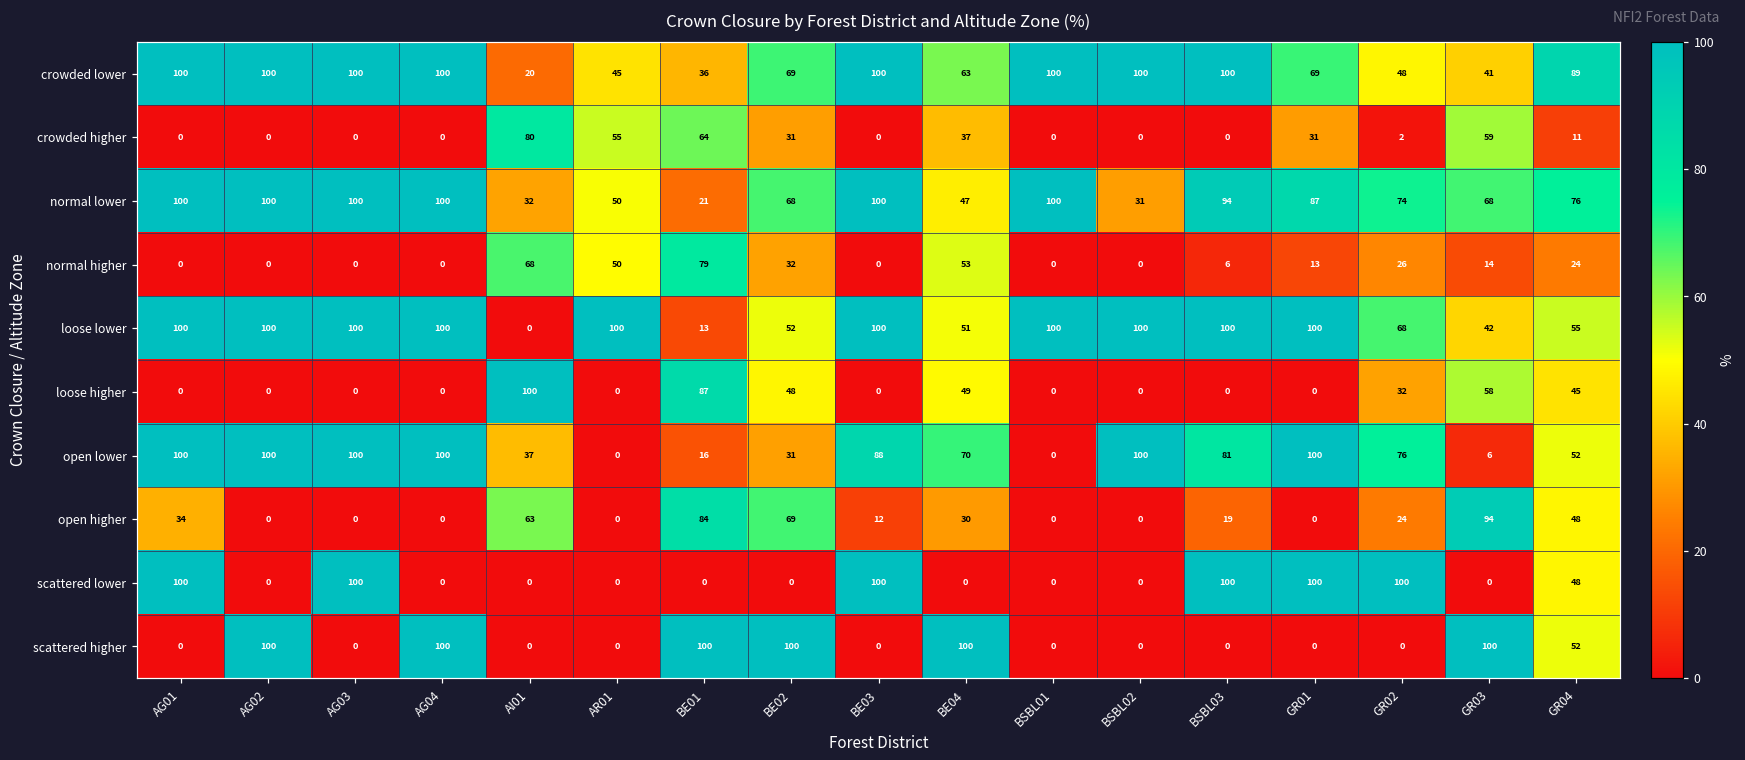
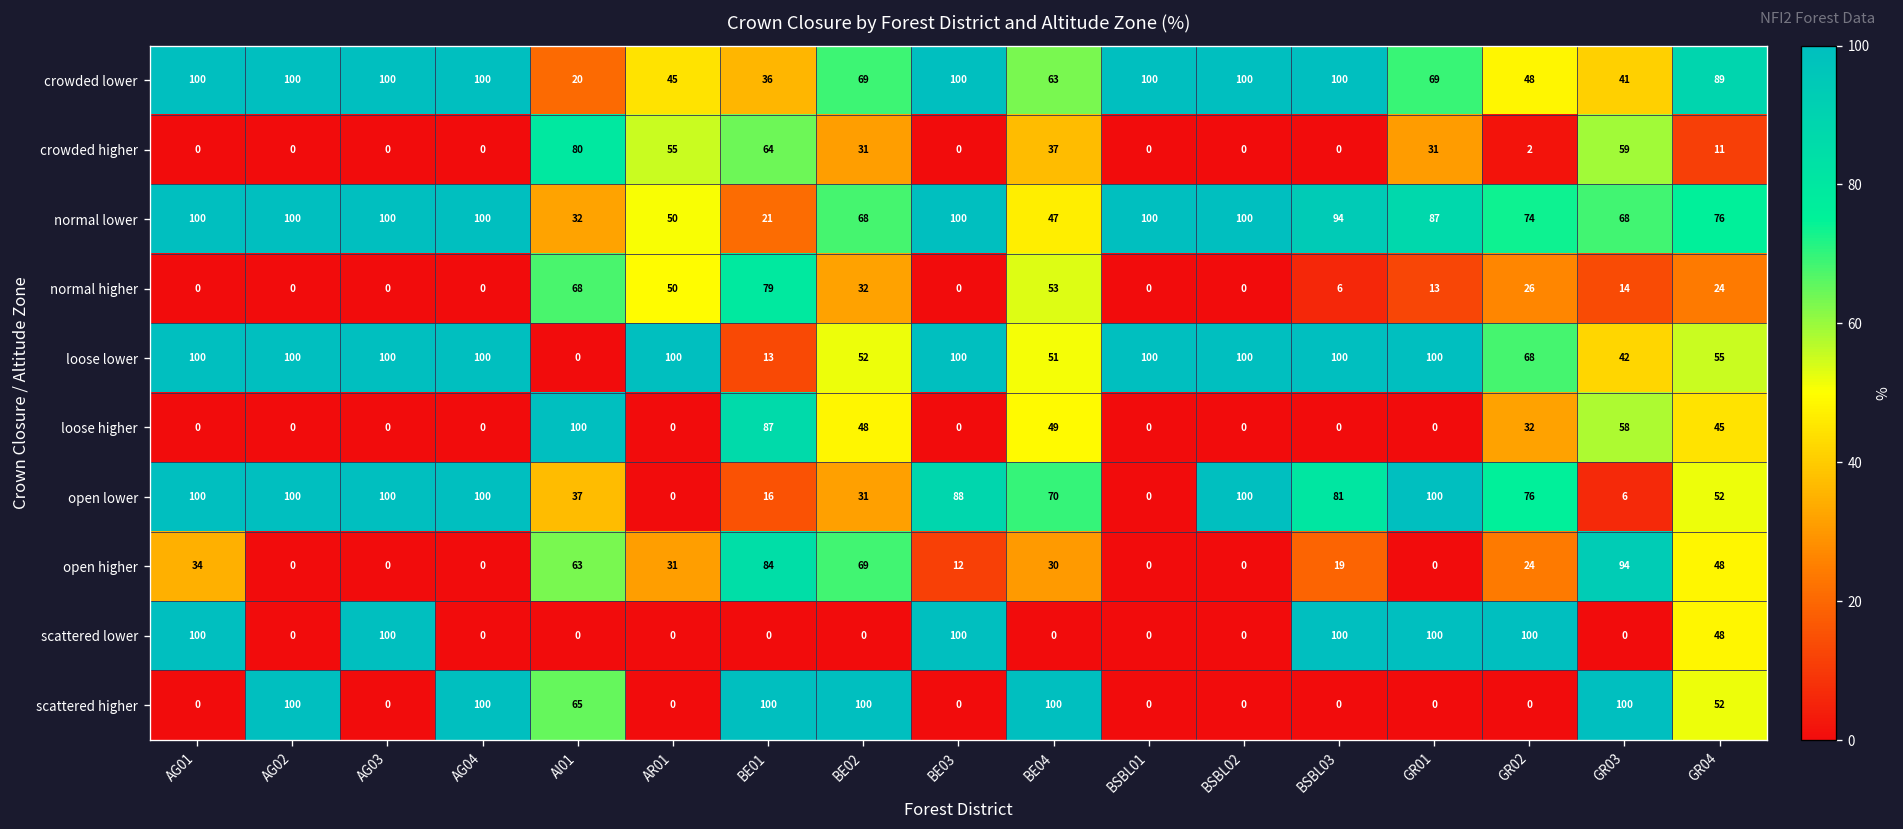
normal lower, BSBL02: 31 -> 100
open higher, AR01: 0 -> 31
scattered higher, AI01: 0 -> 65
